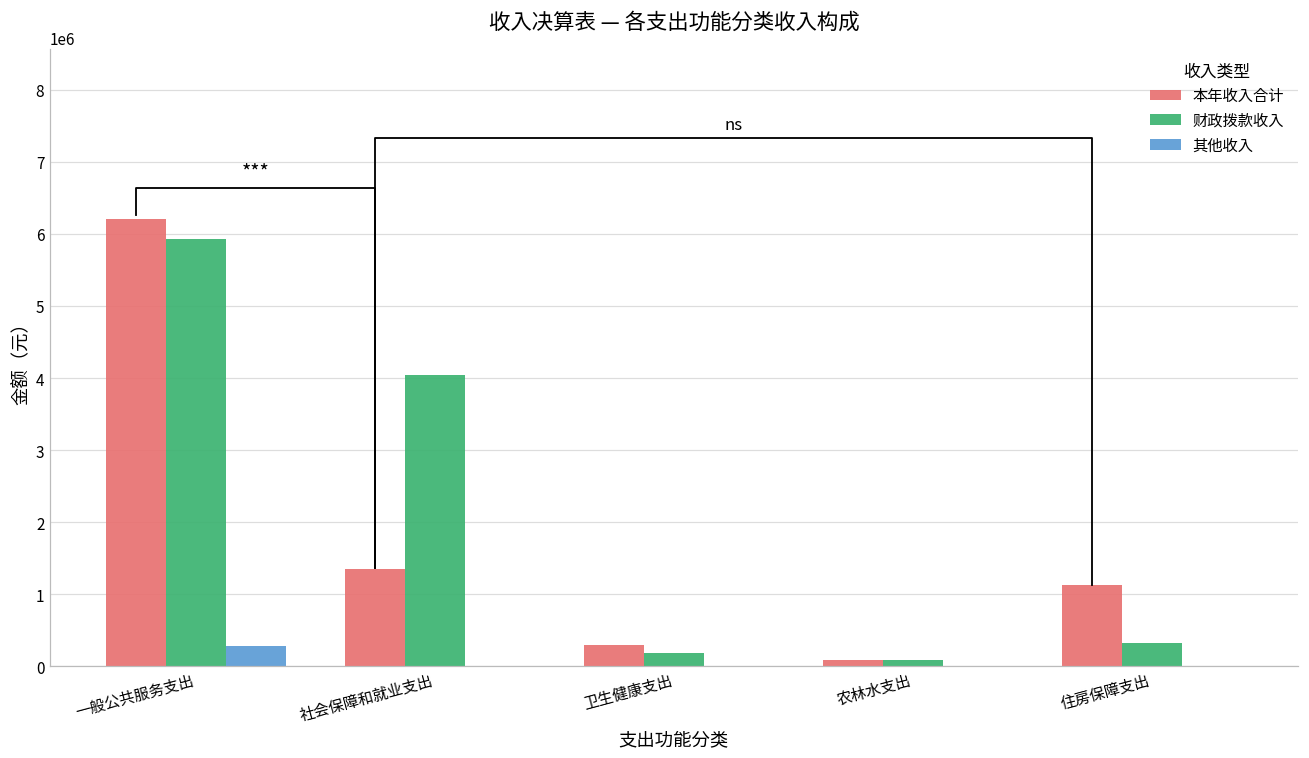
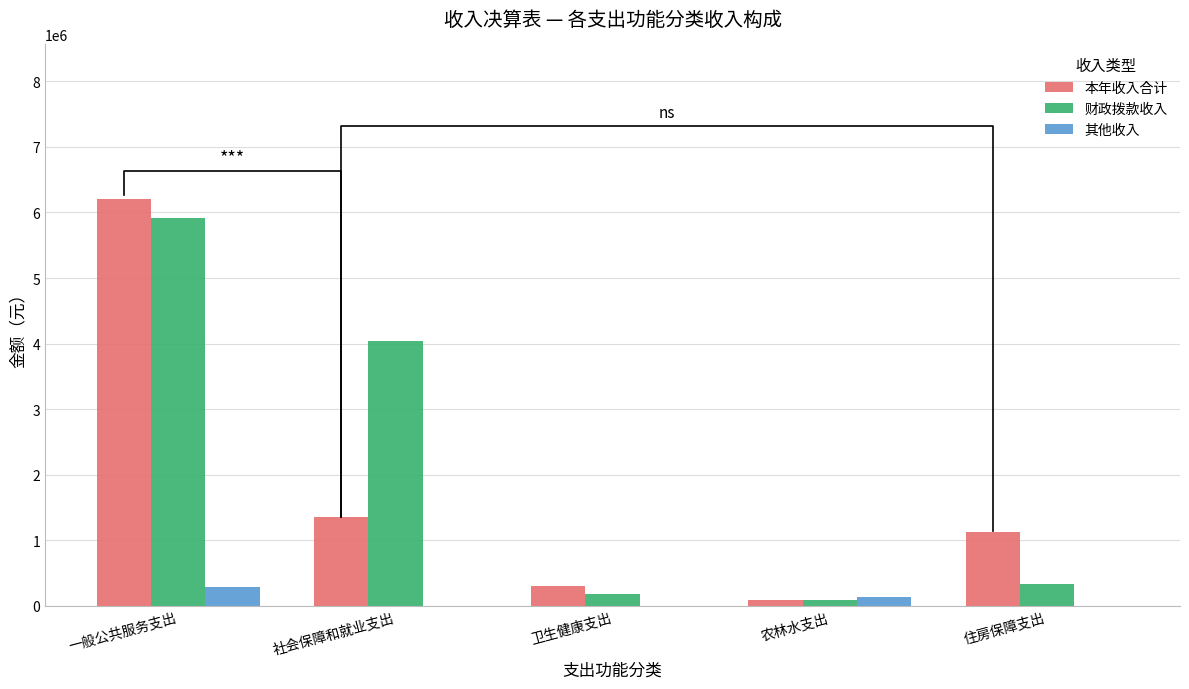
其他收入, 农林水支出: 0 -> 100000
